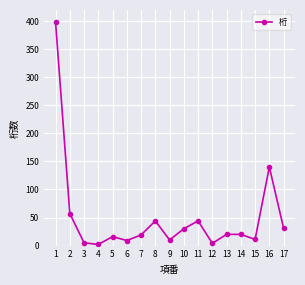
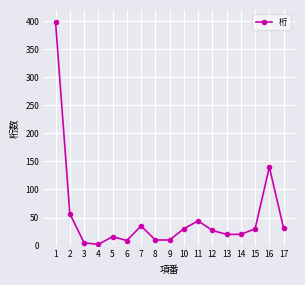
7: 20 -> 40
8: 40 -> 10
12: 0 -> 30
15: 10 -> 30
